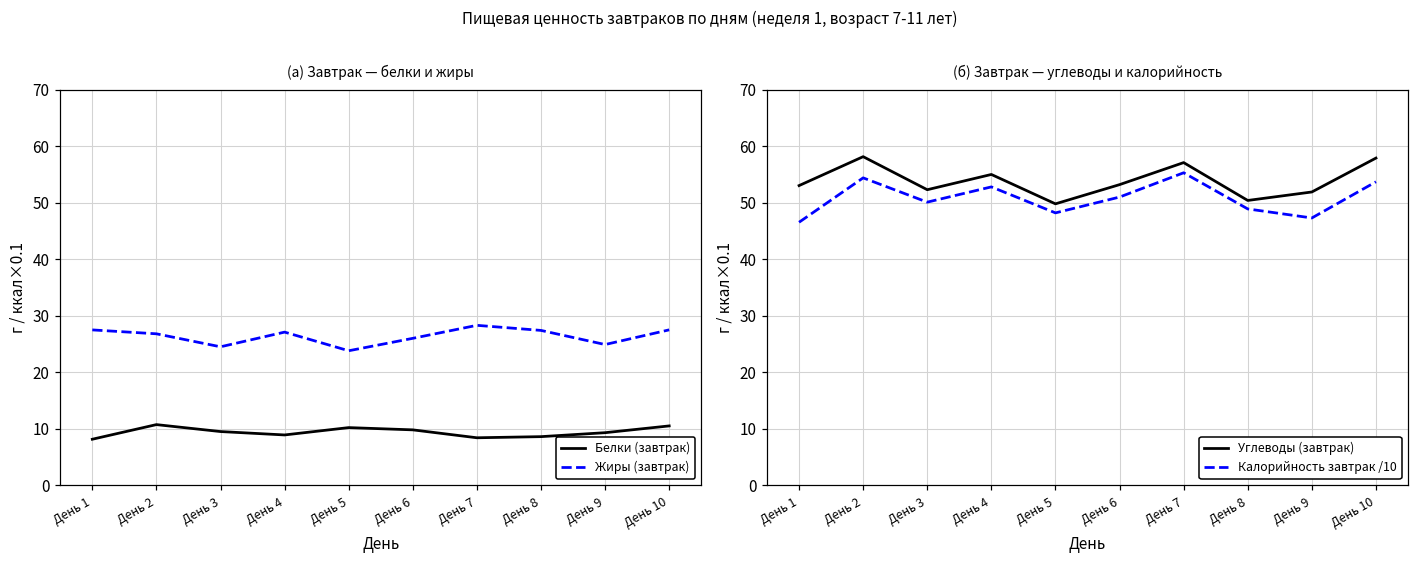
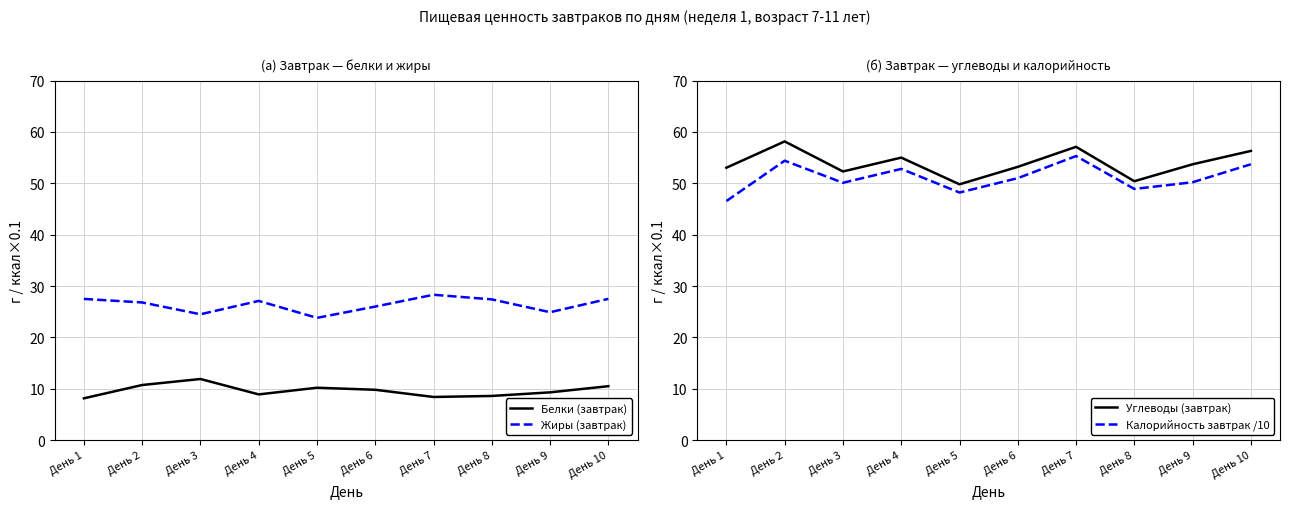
(а) Завтрак — белки и жиры, Белки (завтрак), День 3: 10 -> 12
(б) Завтрак — углеводы и калорийность, Углеводы (завтрак), День 9: 52 -> 54
(б) Завтрак — углеводы и калорийность, Калорийность завтрак /10, День 9: 47 -> 50
(б) Завтрак — углеводы и калорийность, Углеводы (завтрак), День 10: 58 -> 56
